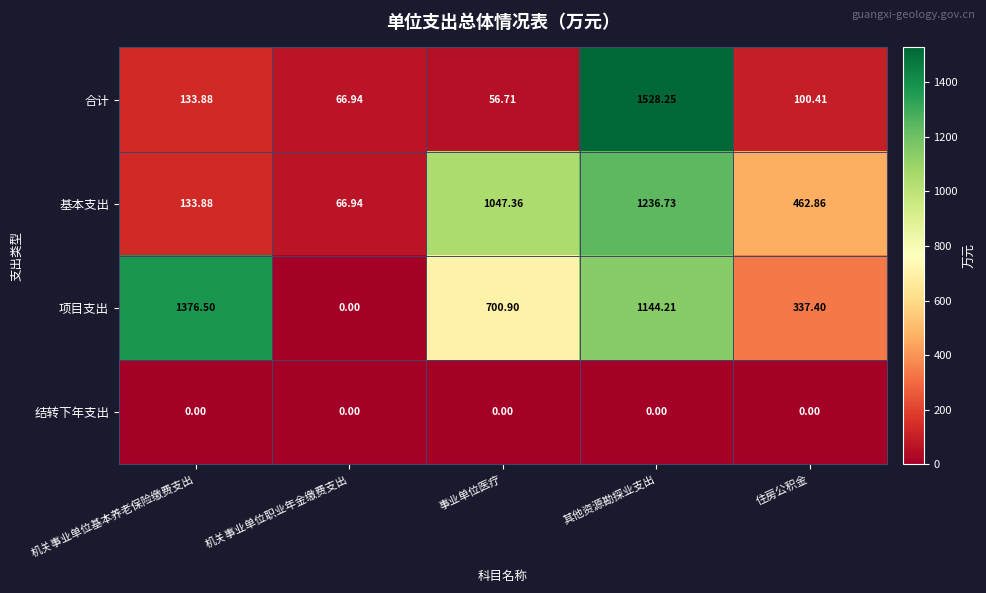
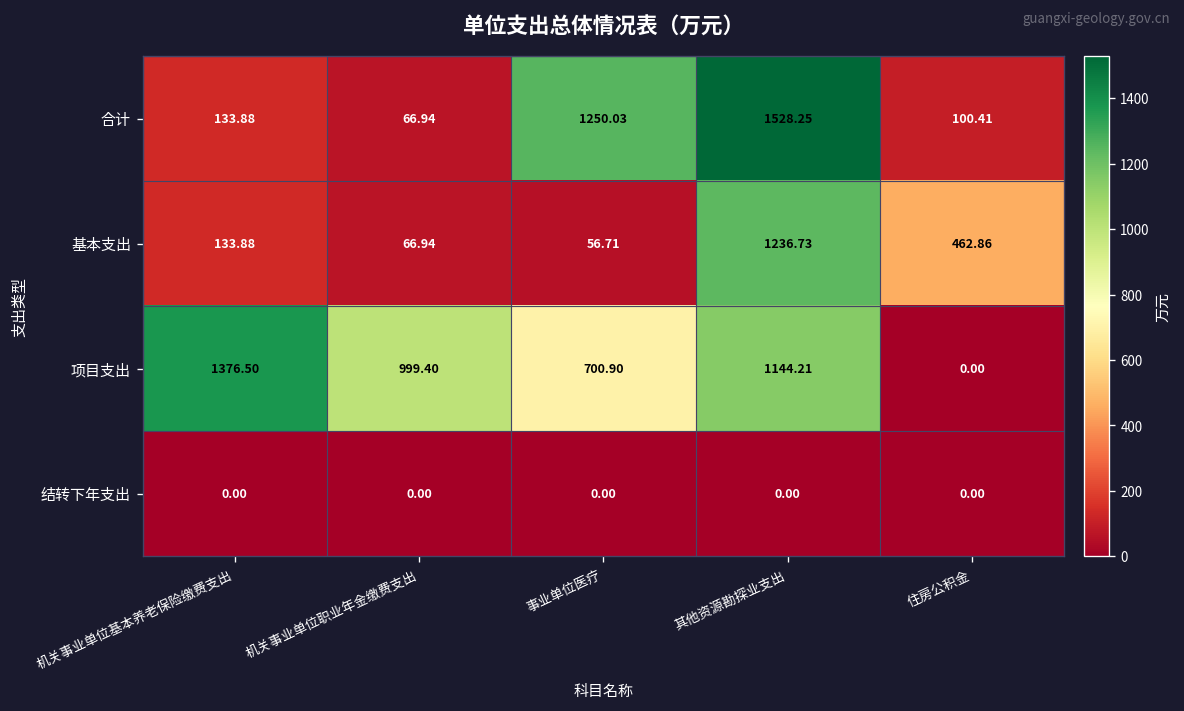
合计, 事业单位医疗: 56.71 -> 1250.03
基本支出, 事业单位医疗: 1047.36 -> 56.71
项目支出, 机关事业单位职业年金缴费支出: 0.00 -> 999.40
项目支出, 住房公积金: 337.40 -> 0.00
